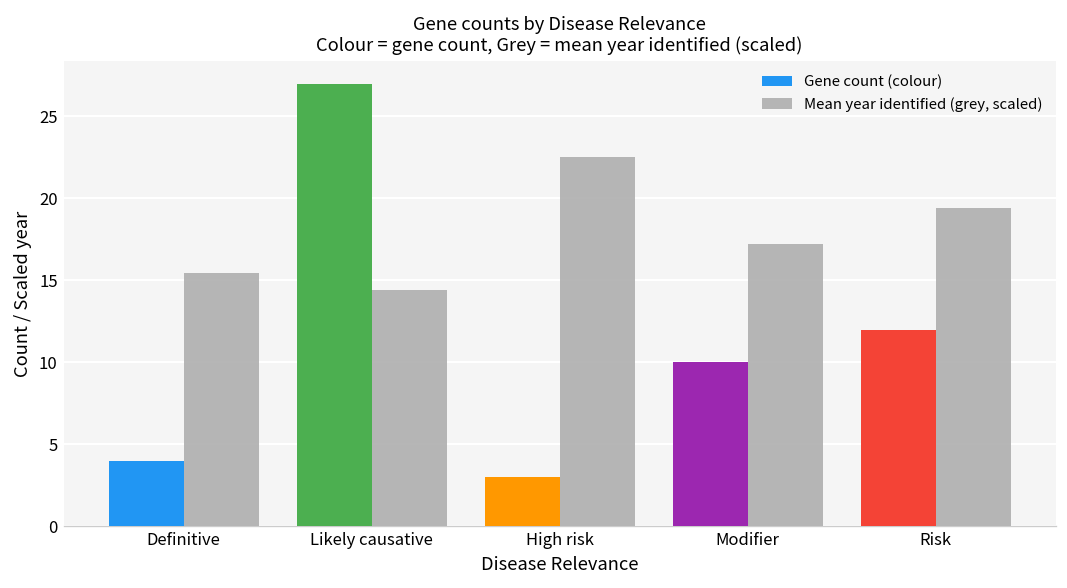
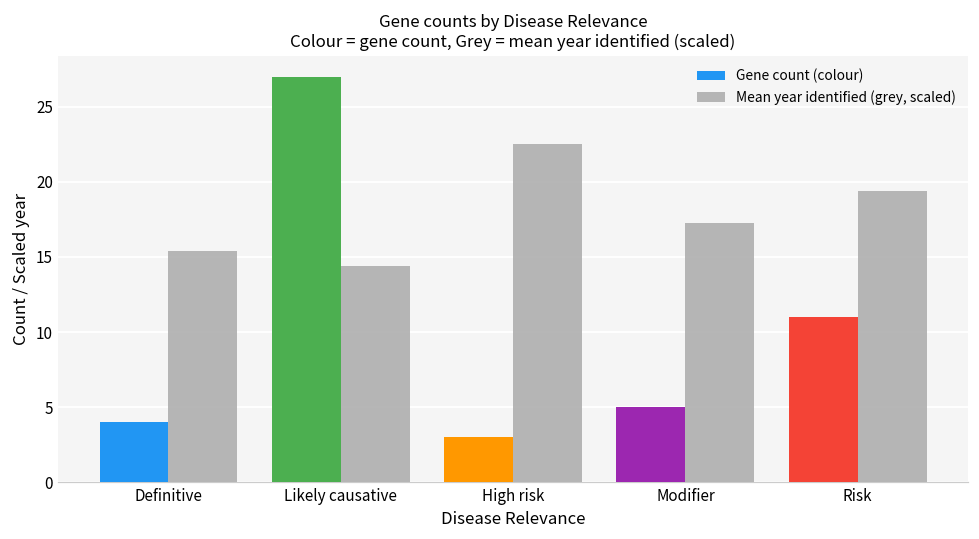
Gene count (colour), Modifier: 10 -> 5
Gene count (colour), Risk: 12 -> 11
